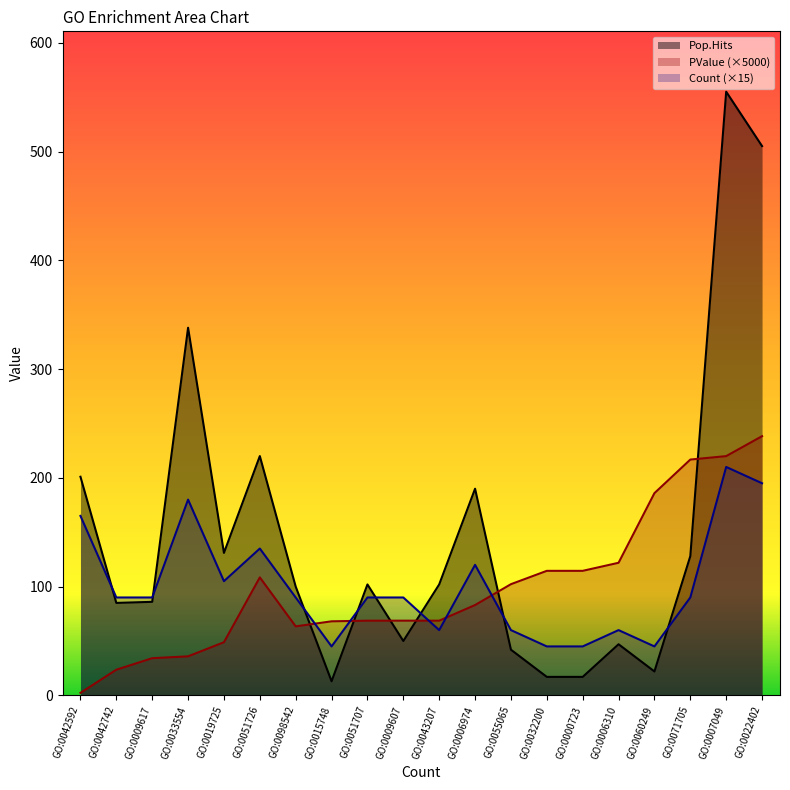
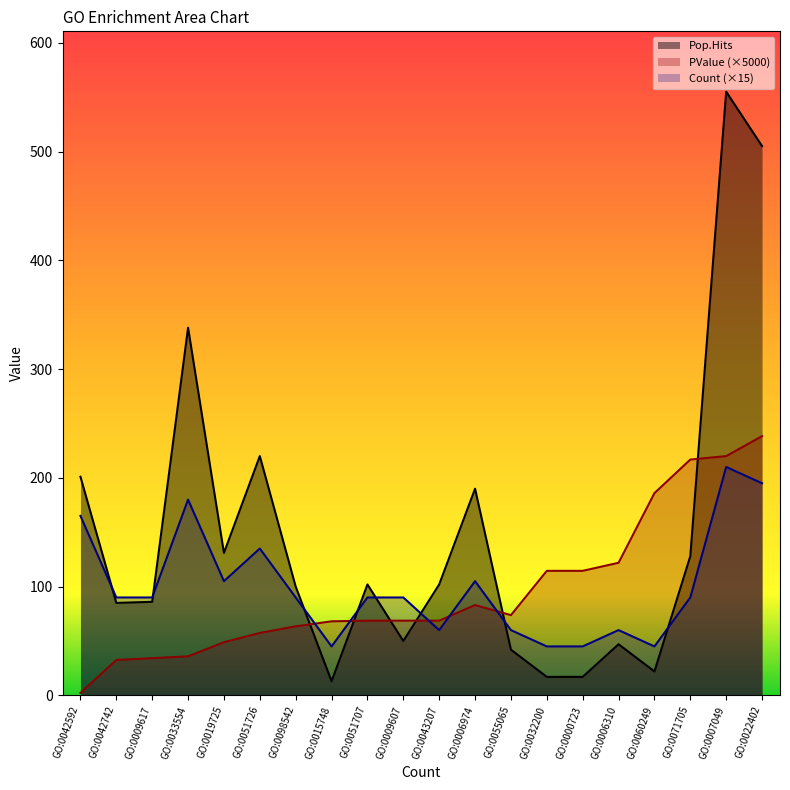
PValue (×5000), GO:0042742: 24 -> 33
PValue (×5000), GO:0051726: 108 -> 57
Count (×15), GO:0006974: 120 -> 105
PValue (×5000), GO:0055065: 102 -> 74
